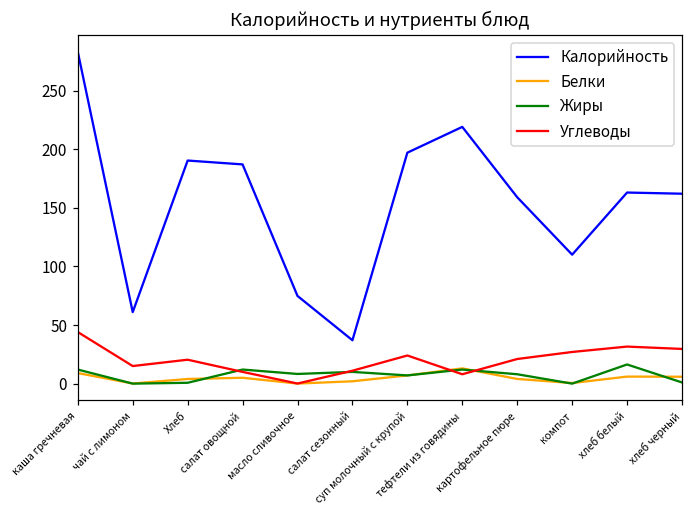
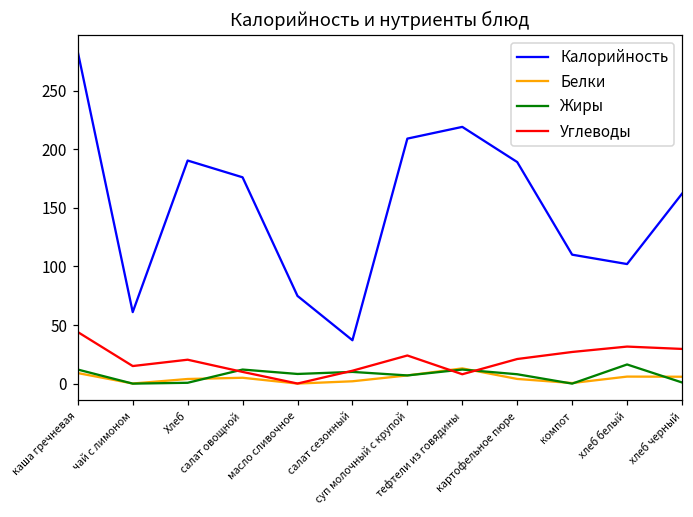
Калорийность, салат овощной: 187 -> 176
Калорийность, суп молочный с крупой: 197 -> 209
Калорийность, картофельное пюре: 159 -> 189
Калорийность, хлеб белый: 163 -> 102
